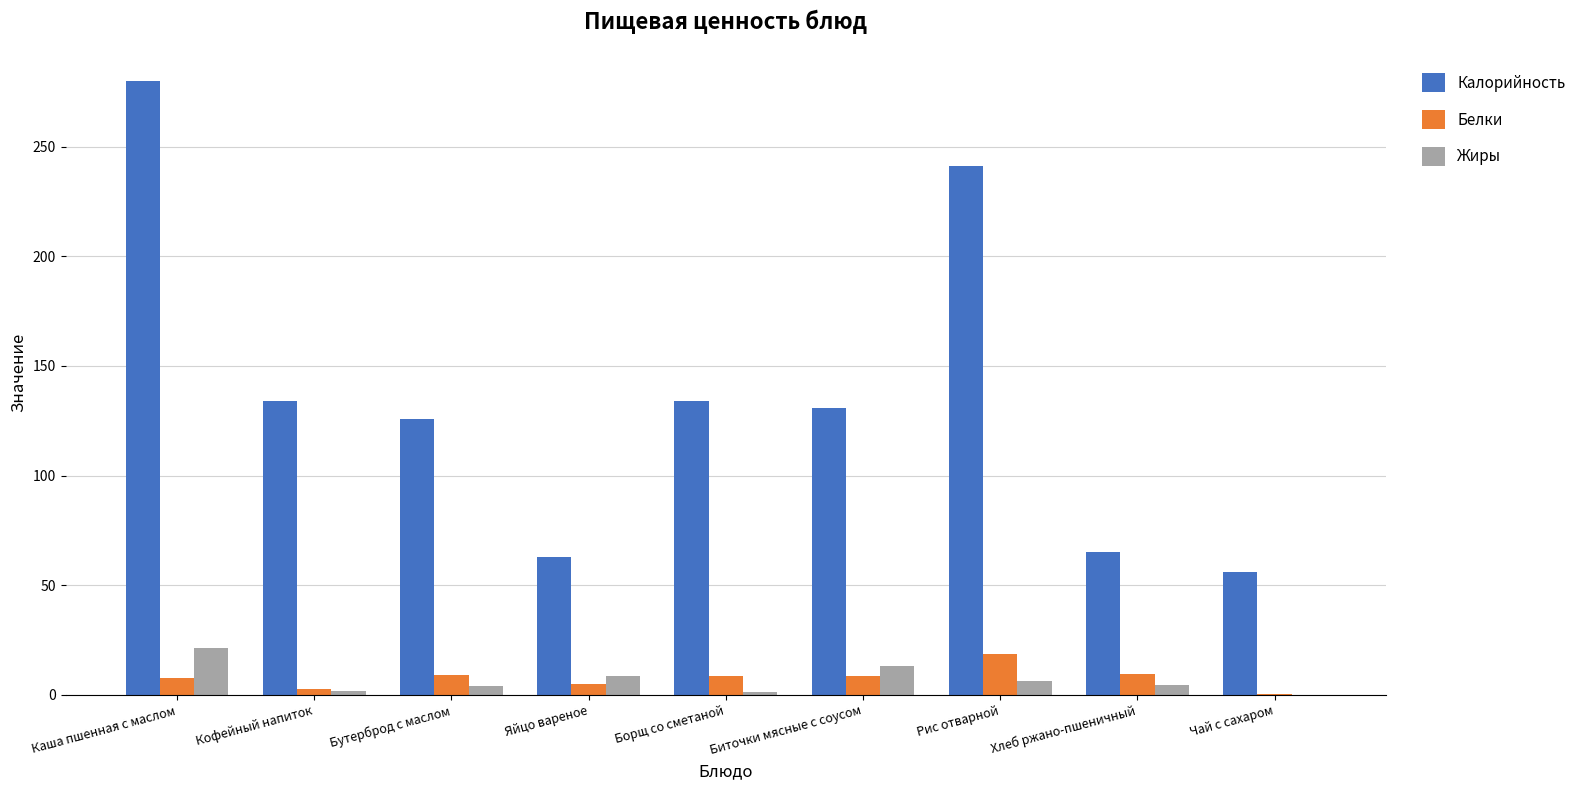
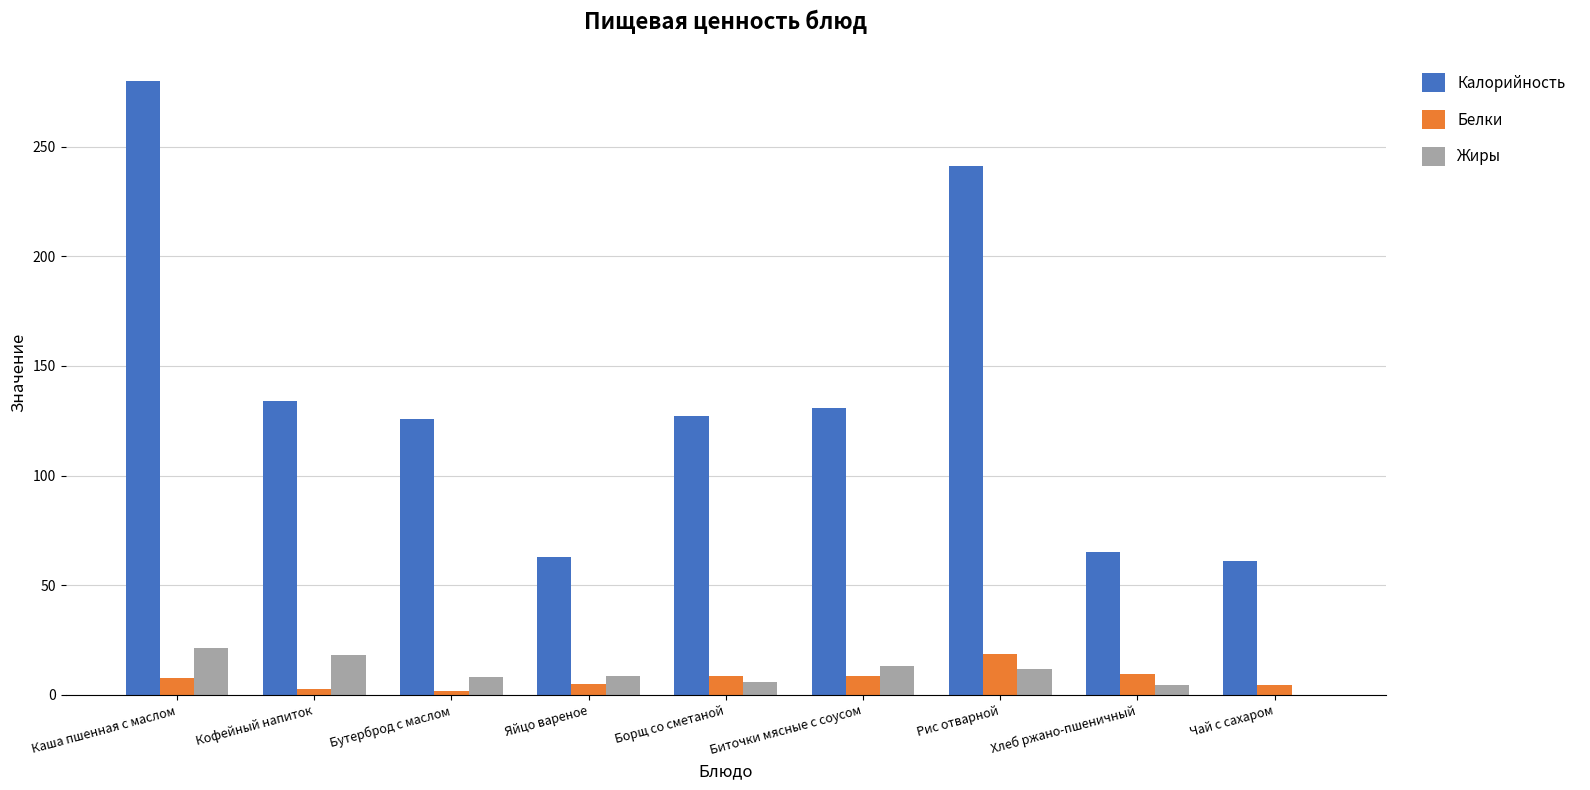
Жиры, Кофейный напиток: 2 -> 18
Белки, Бутерброд с маслом: 9 -> 2
Жиры, Бутерброд с маслом: 4 -> 8
Калорийность, Борщ со сметаной: 134 -> 127
Жиры, Борщ со сметаной: 1 -> 6
Жиры, Рис отварной: 6 -> 12
Калорийность, Чай с сахаром: 56 -> 61
Белки, Чай с сахаром: 0 -> 5
